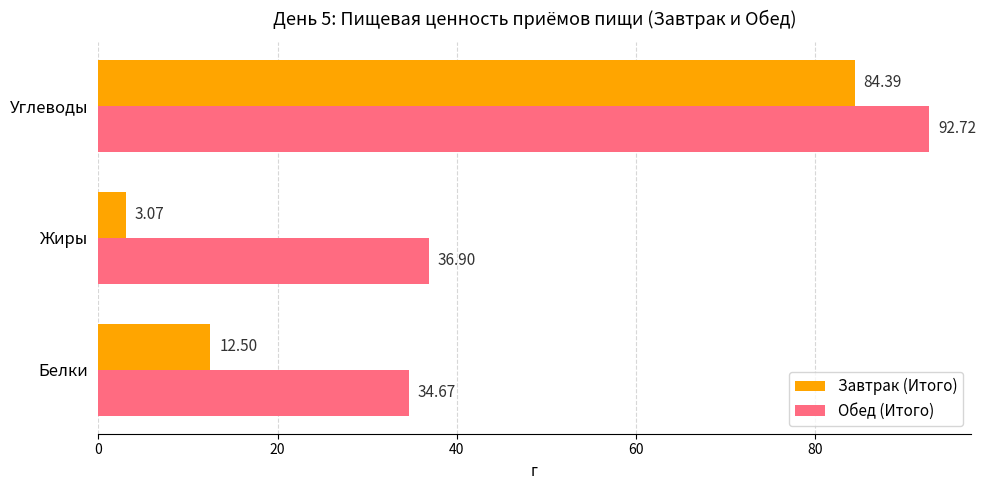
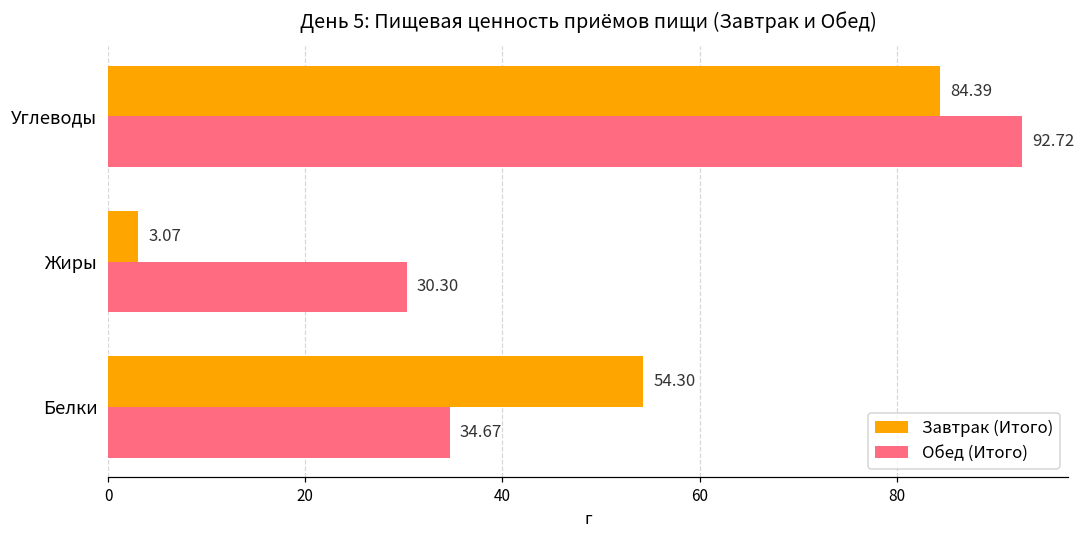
Обед (Итого), Жиры: 36.90 -> 30.30
Завтрак (Итого), Белки: 12.50 -> 54.30
